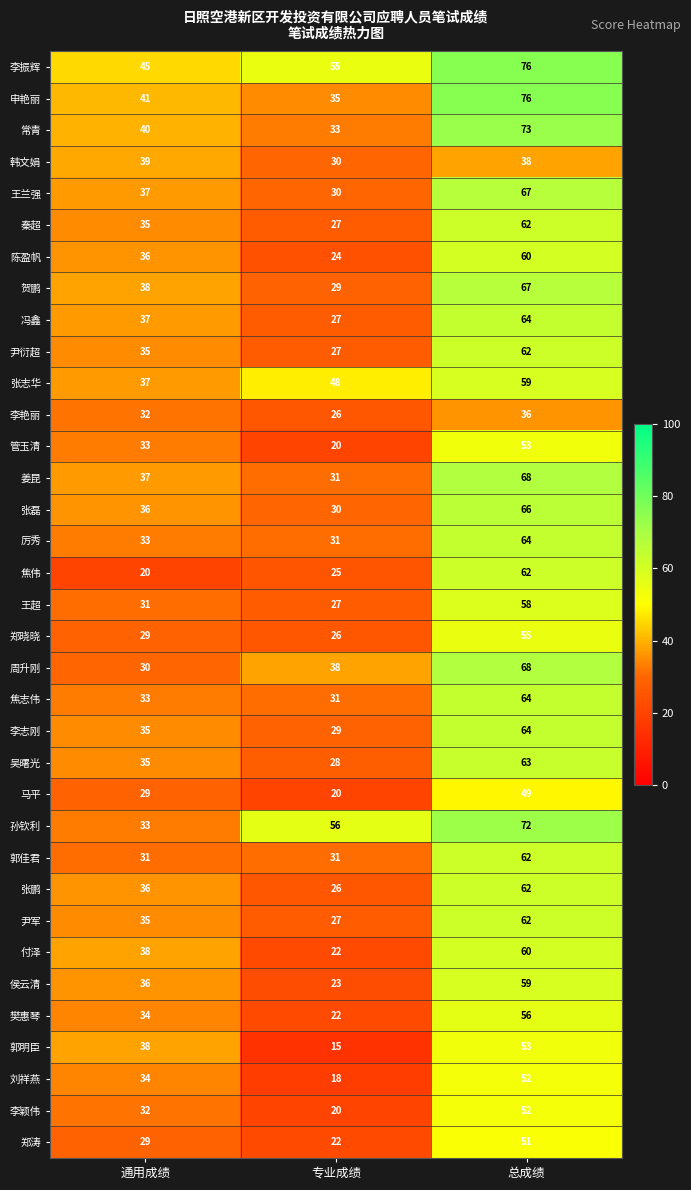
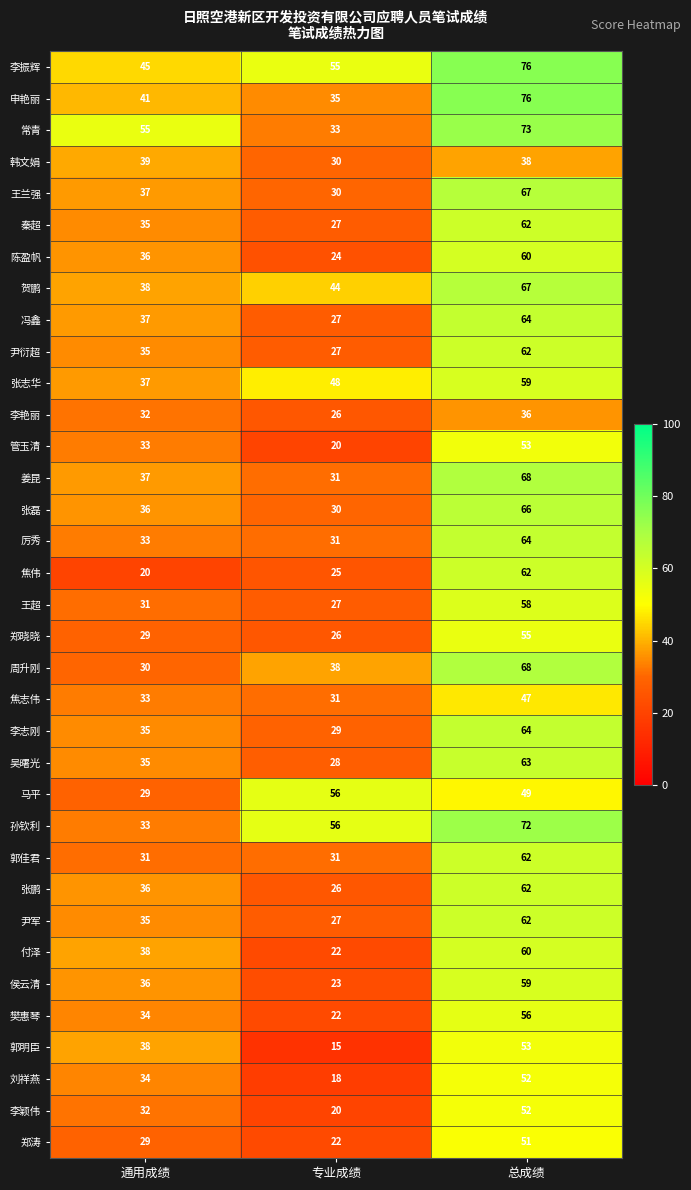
常青, 通用成绩: 40 -> 55
贺鹏, 专业成绩: 29 -> 44
焦志伟, 总成绩: 64 -> 47
马平, 专业成绩: 20 -> 56
